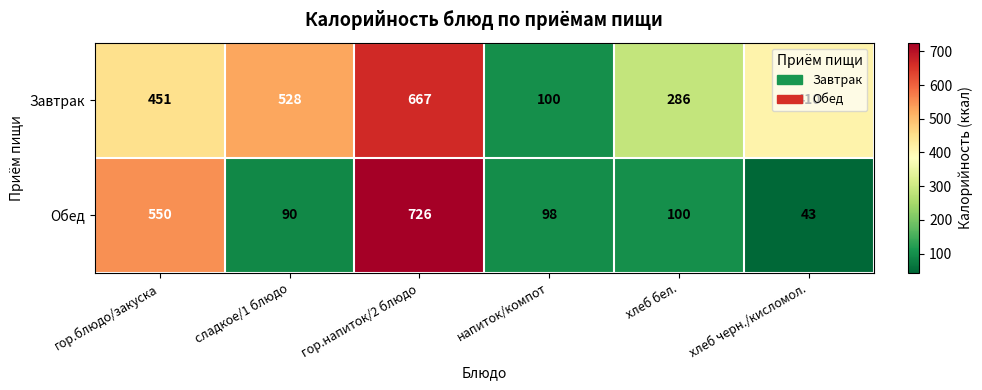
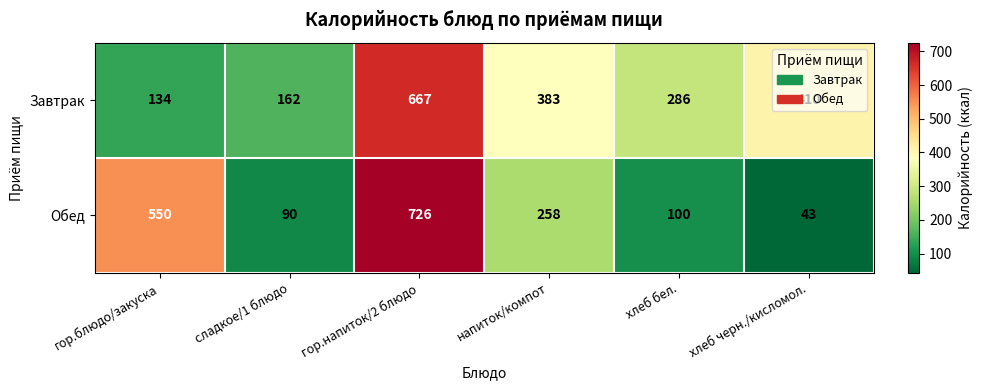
Завтрак, гор.блюдо/закуска: 451 -> 134
Завтрак, сладкое/1 блюдо: 528 -> 162
Завтрак, напиток/компот: 100 -> 383
Обед, напиток/компот: 98 -> 258
